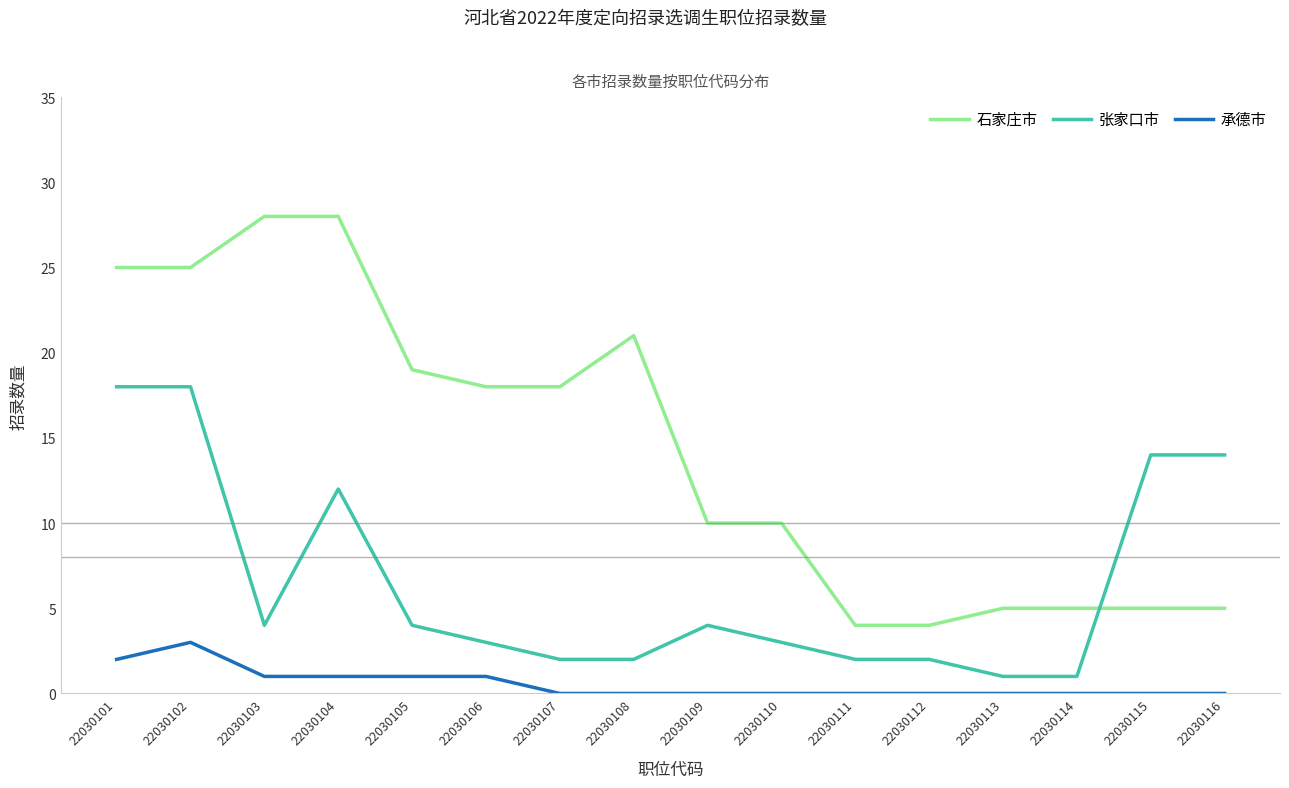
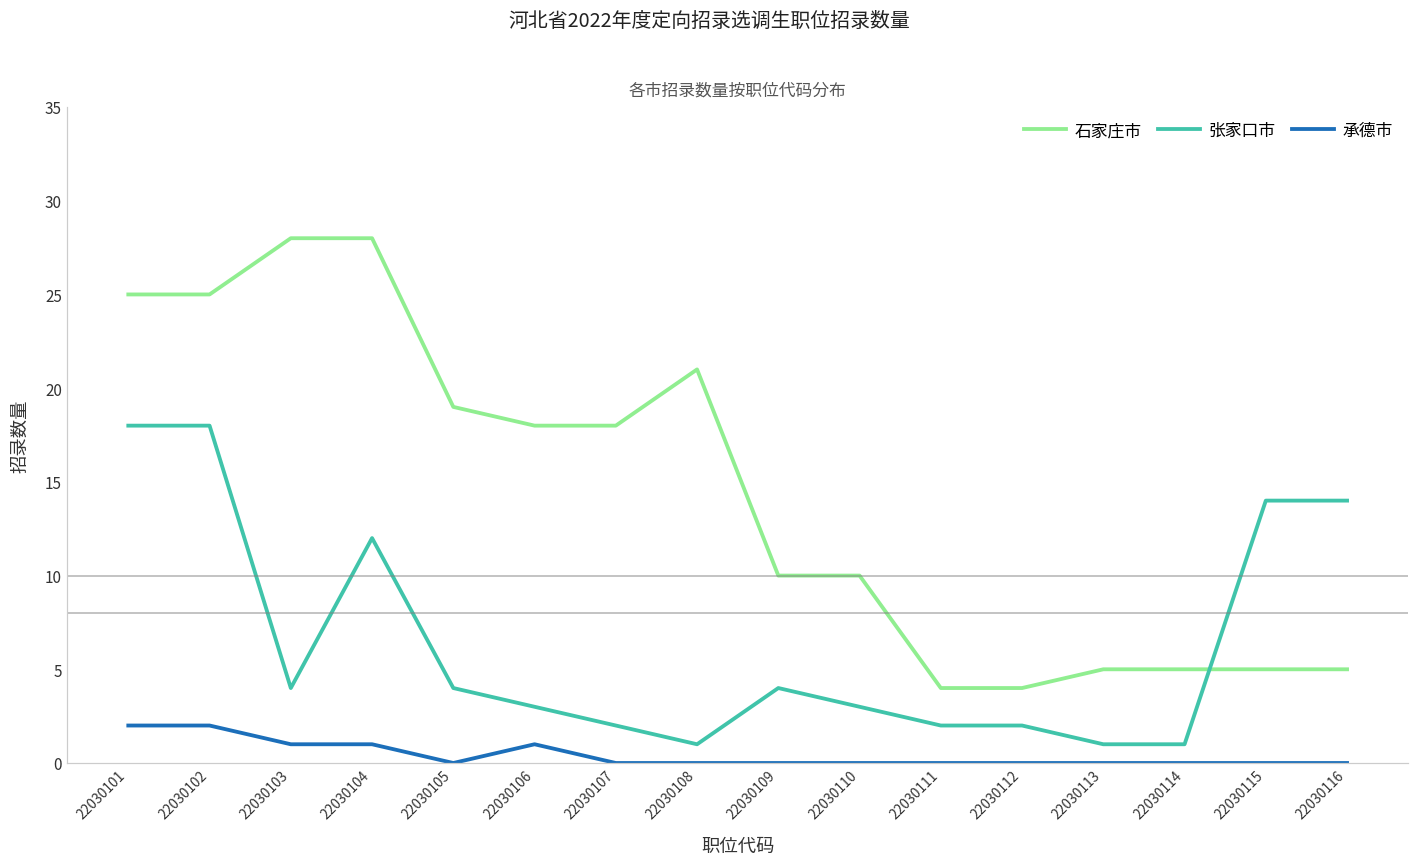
承德市, 22030102: 3 -> 2
承德市, 22030105: 1 -> 0
张家口市, 22030108: 2 -> 1
